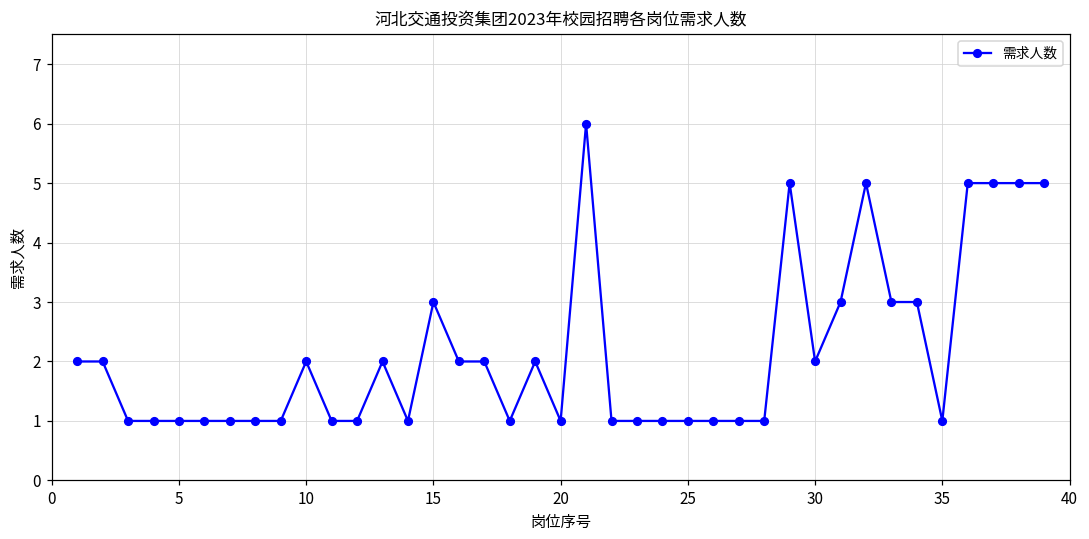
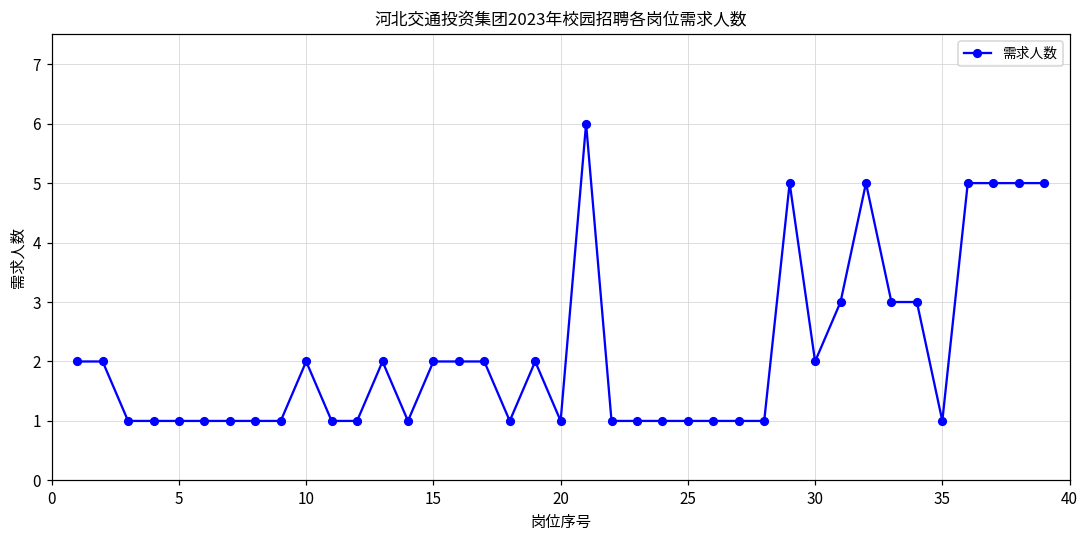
15: 3 -> 2
